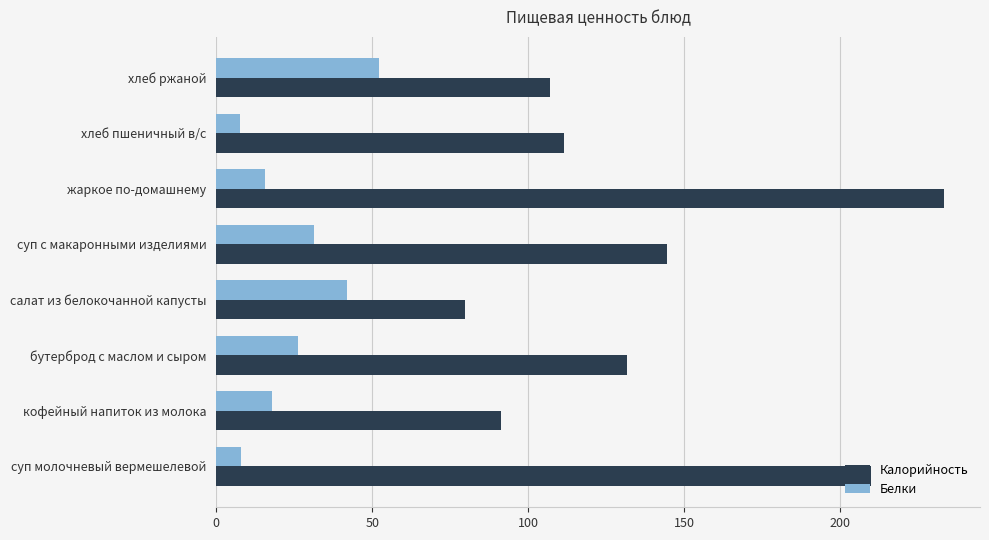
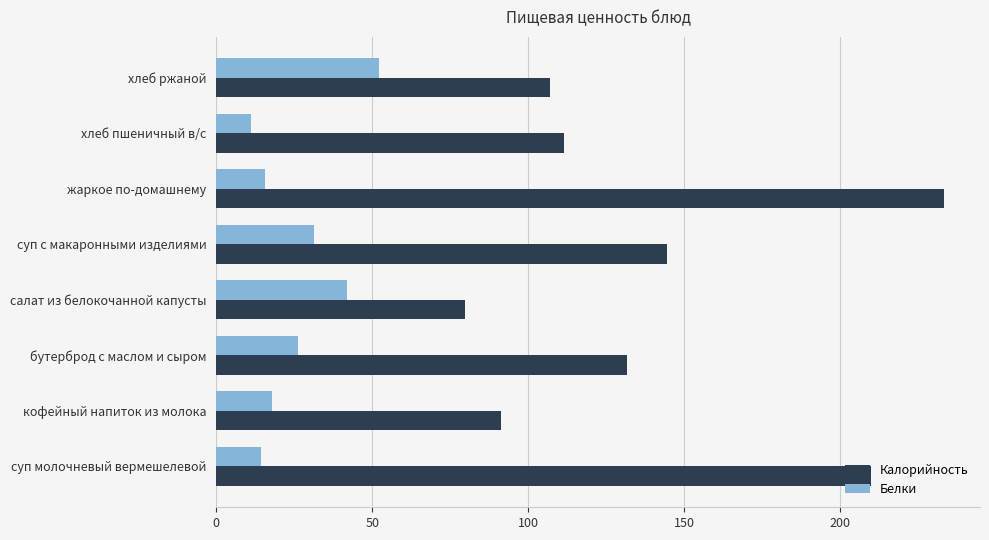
Белки, хлеб пшеничный в/с: 8 -> 11
Белки, суп молочневый вермешелевой: 8 -> 14
